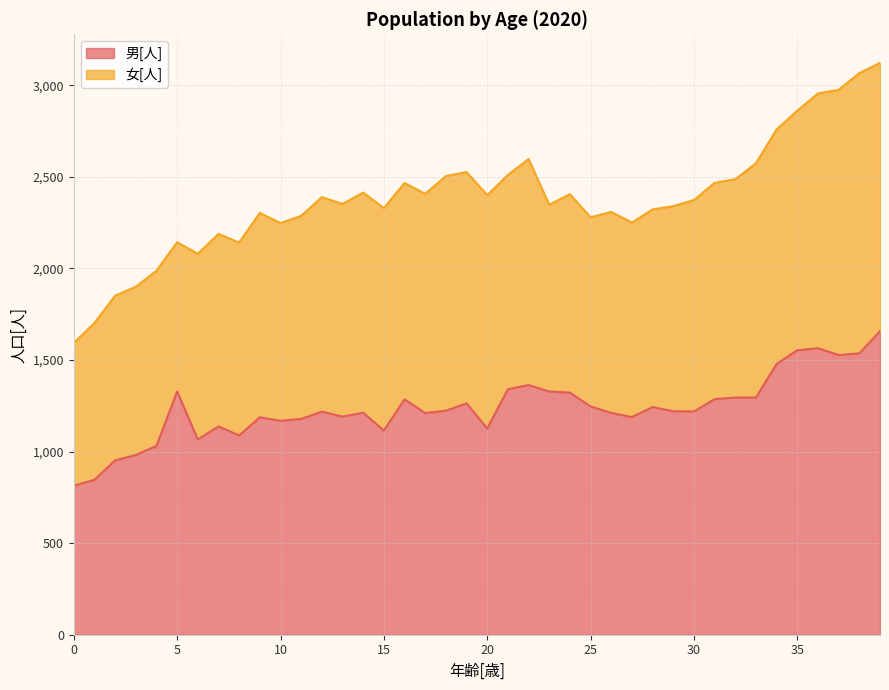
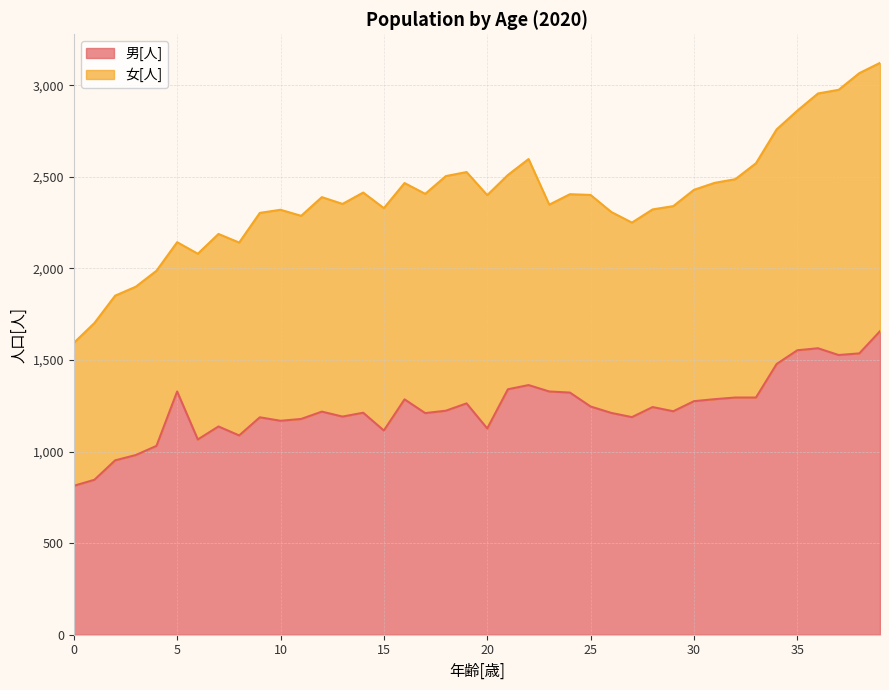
女[人], 10: 1,080 -> 1,150
女[人], 25: 1,030 -> 1,160
男[人], 30: 1,220 -> 1,280
